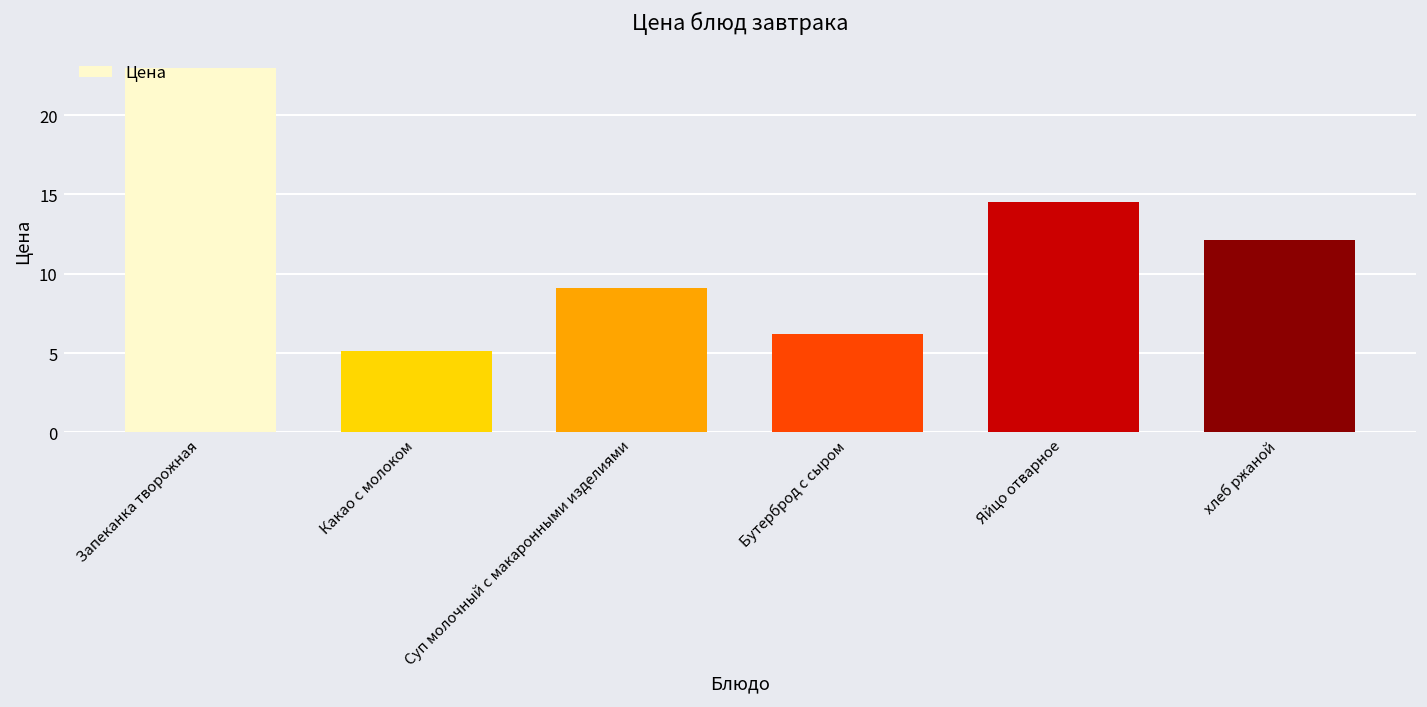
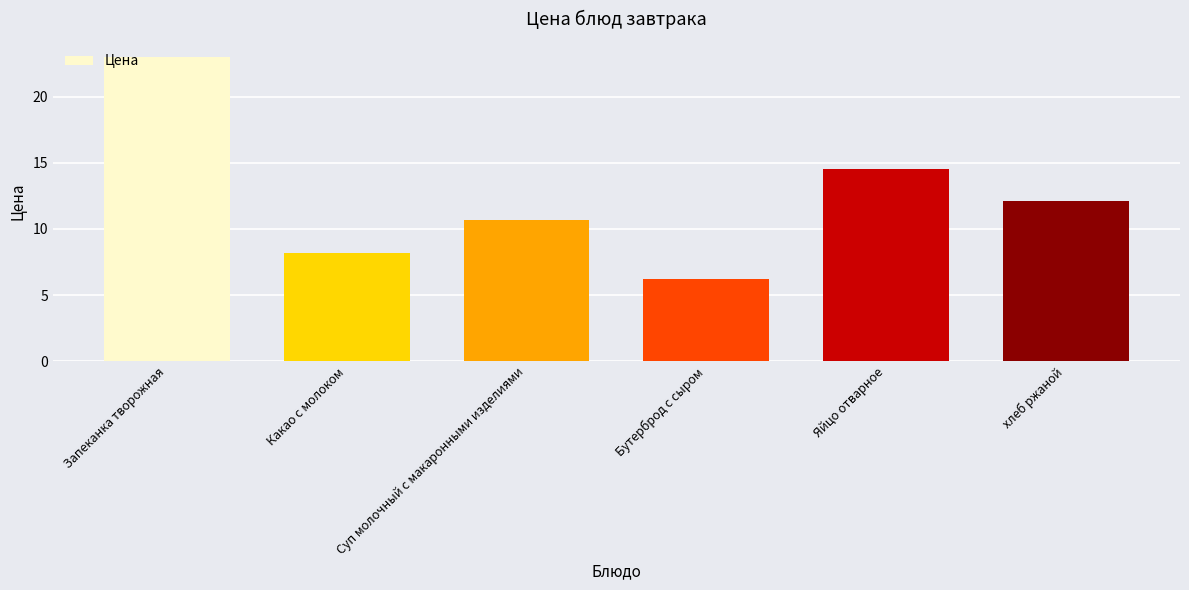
Какао с молоком: 5.1 -> 8.2
Суп молочный с макаронными изделиями: 9.1 -> 10.7
